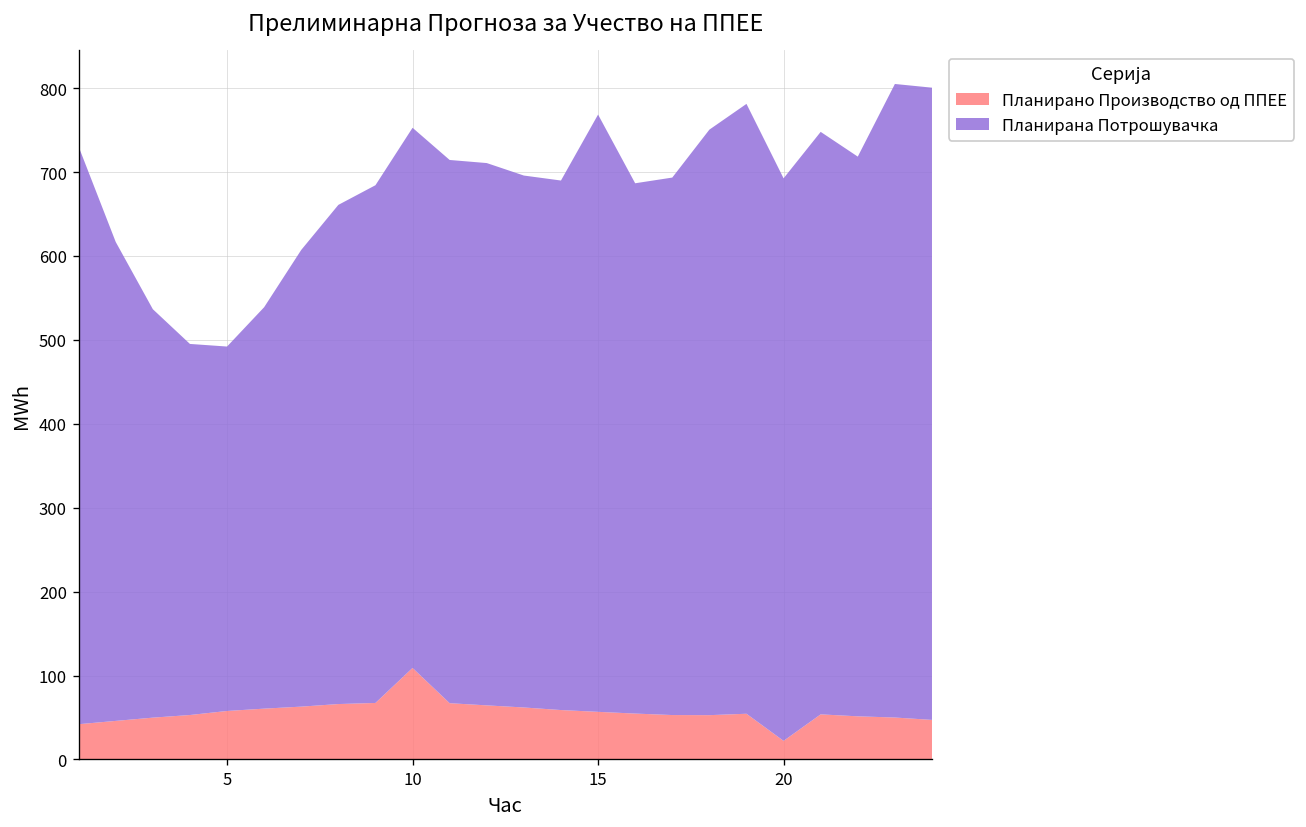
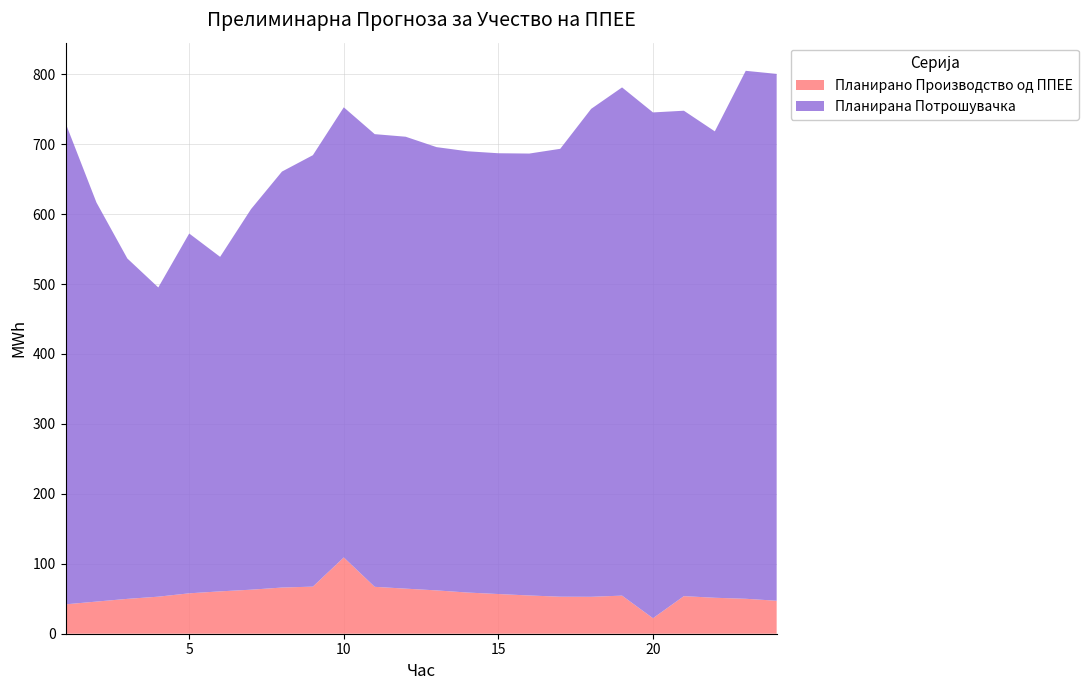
Планирана Потрошувачка, 5: 430 -> 510
Планирана Потрошувачка, 15: 710 -> 630
Планирана Потрошувачка, 20: 670 -> 720
